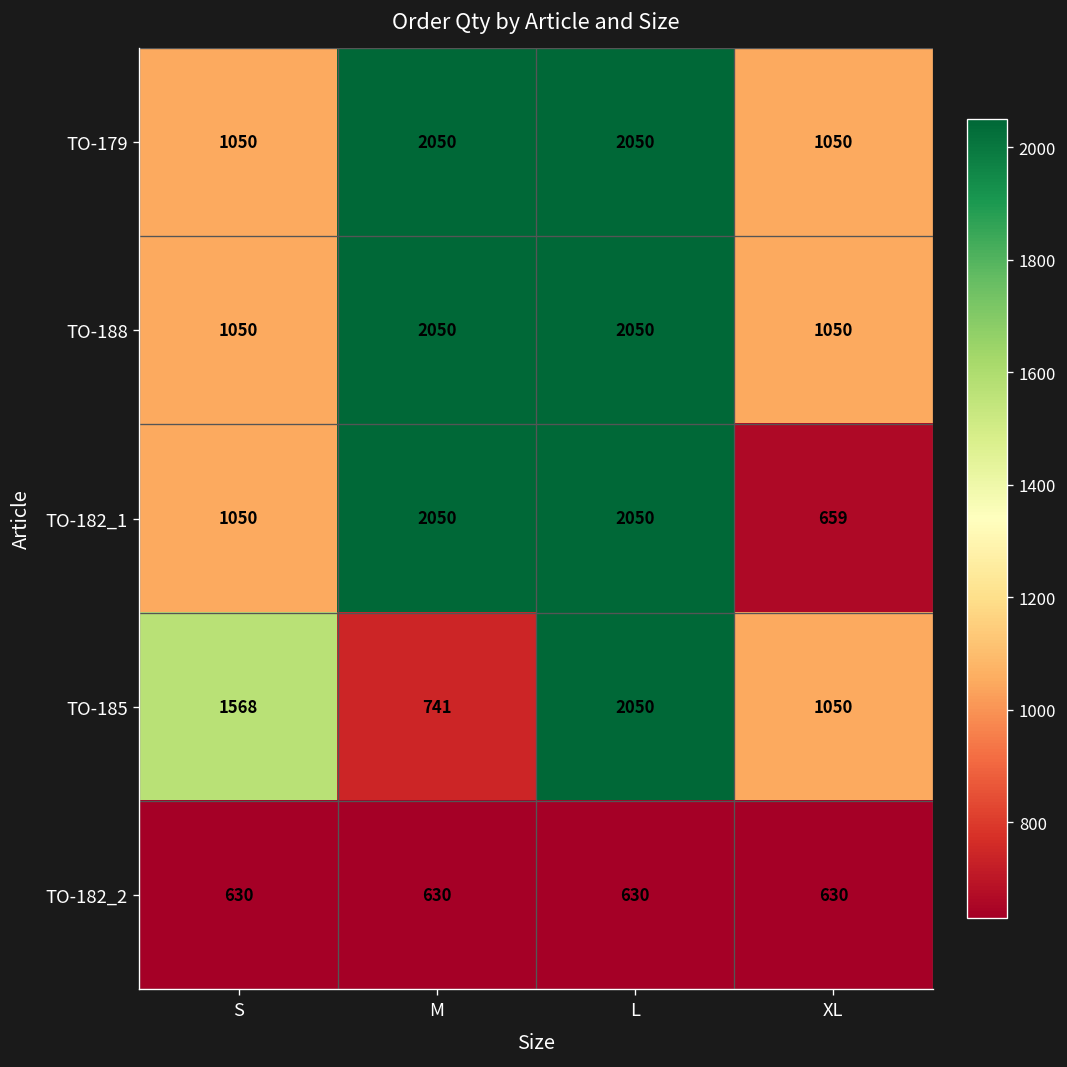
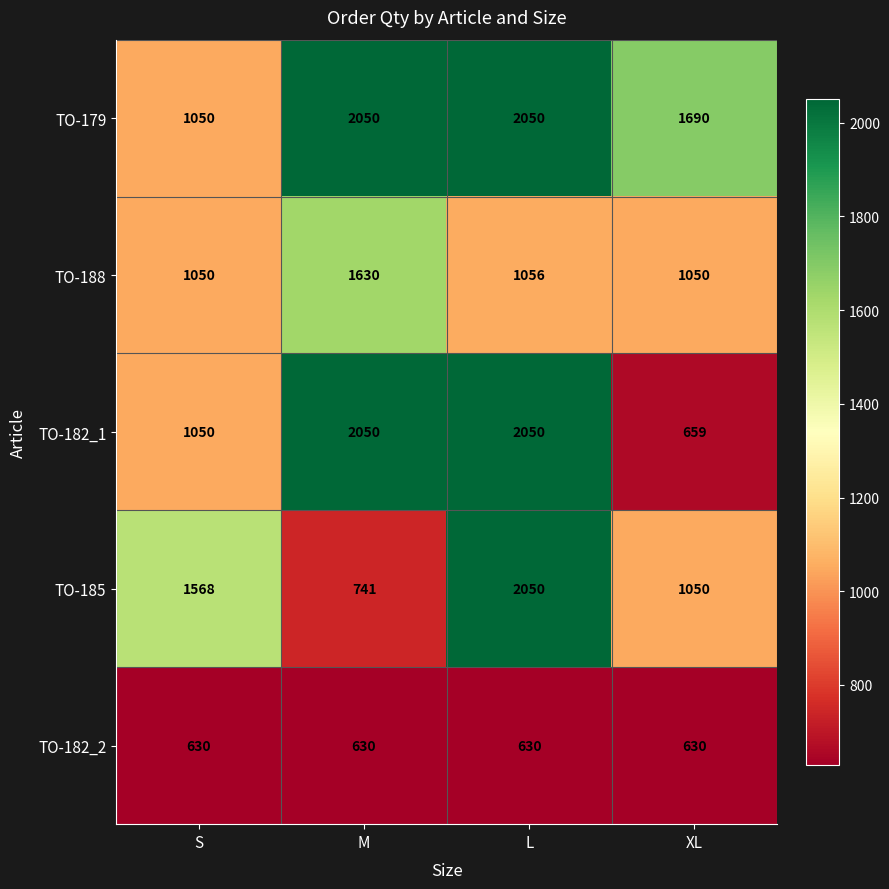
TO-179, XL: 1050 -> 1690
TO-188, M: 2050 -> 1630
TO-188, L: 2050 -> 1056
